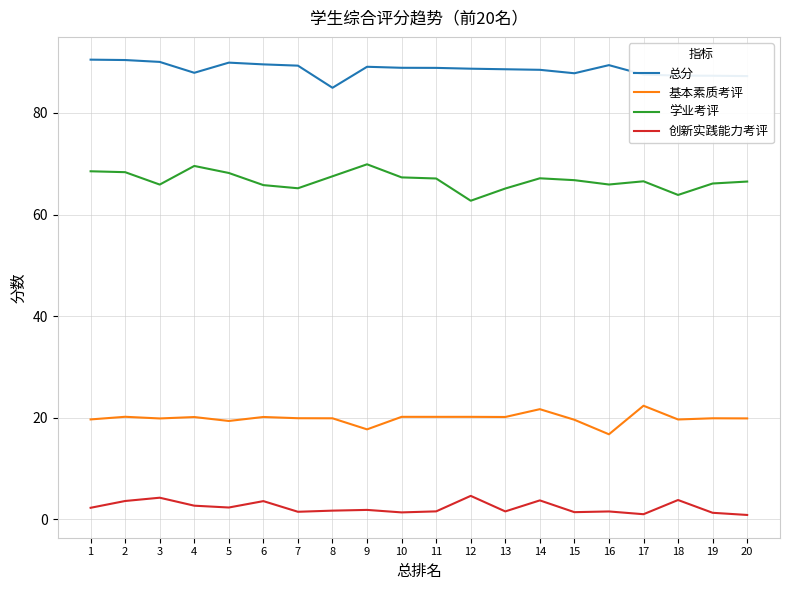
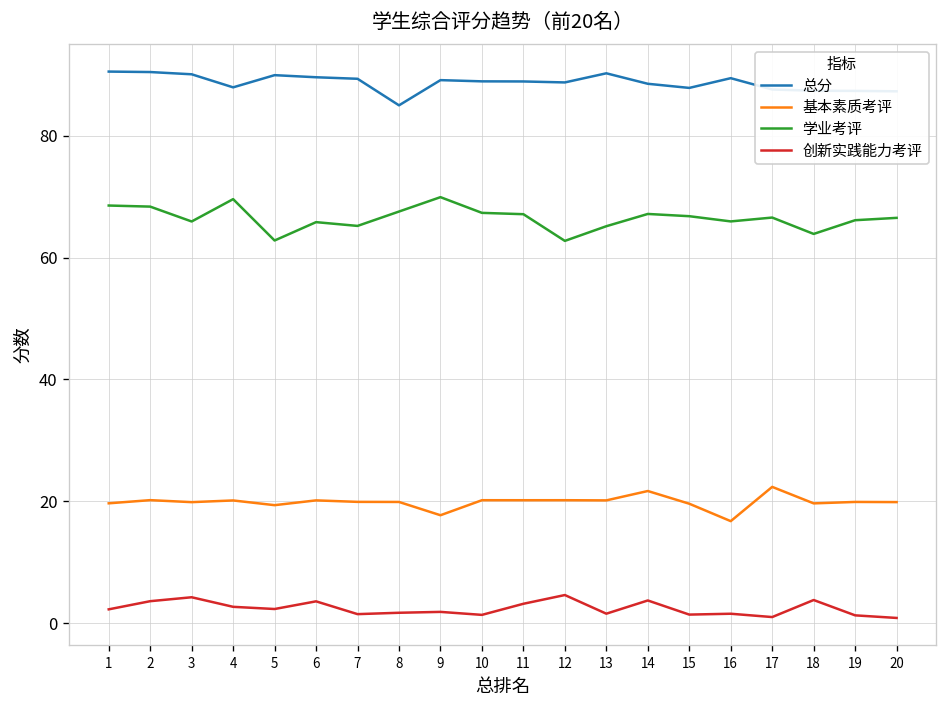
学业考评, 5: 68 -> 63
创新实践能力考评, 11: 2 -> 3
总分, 13: 89 -> 90
